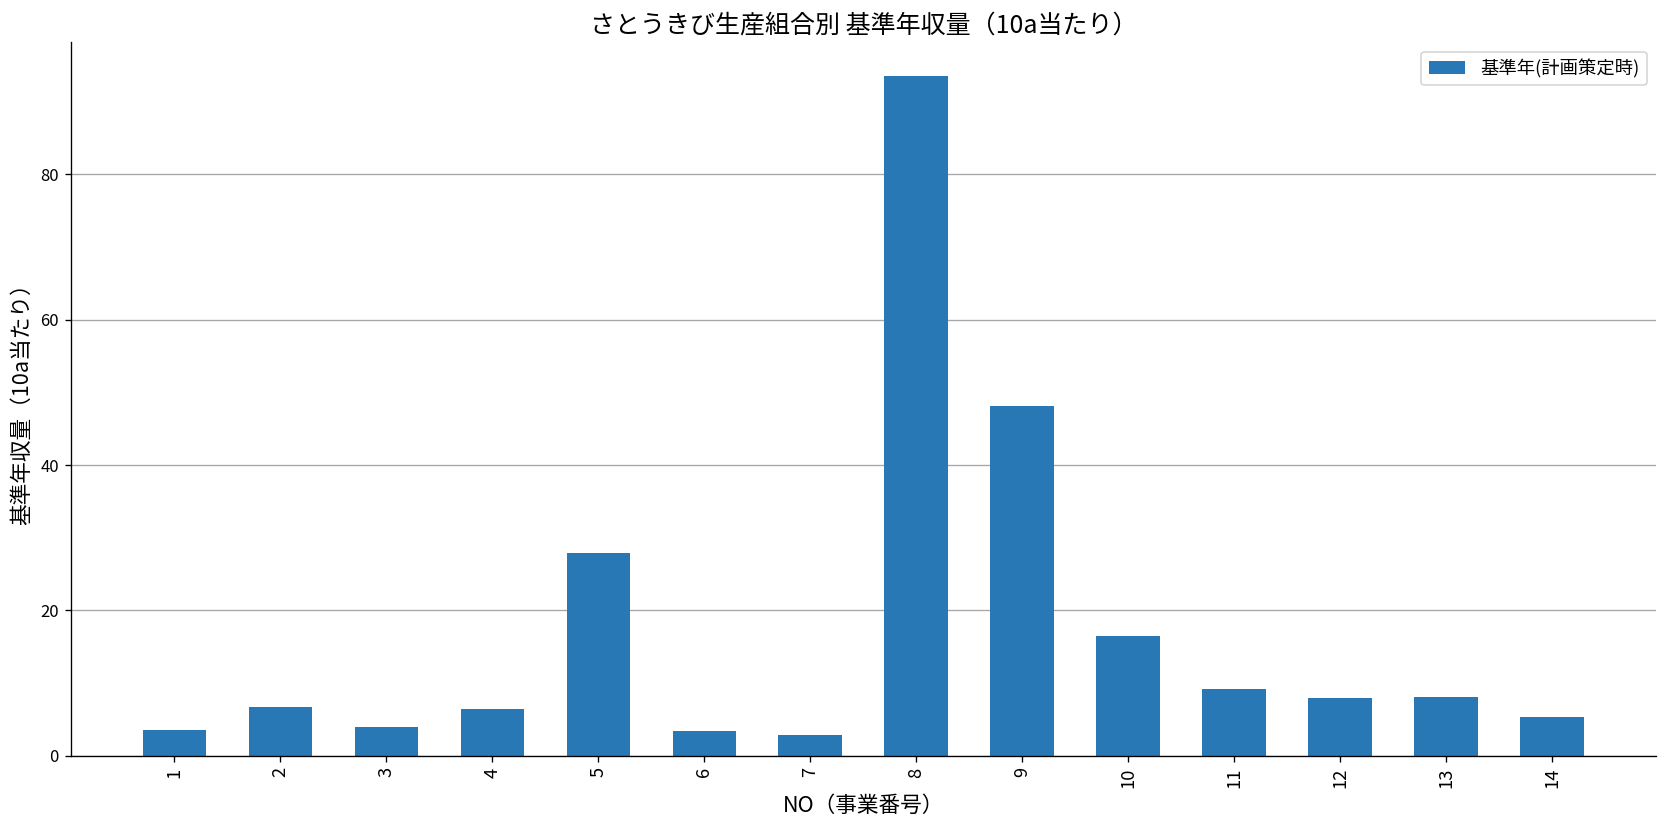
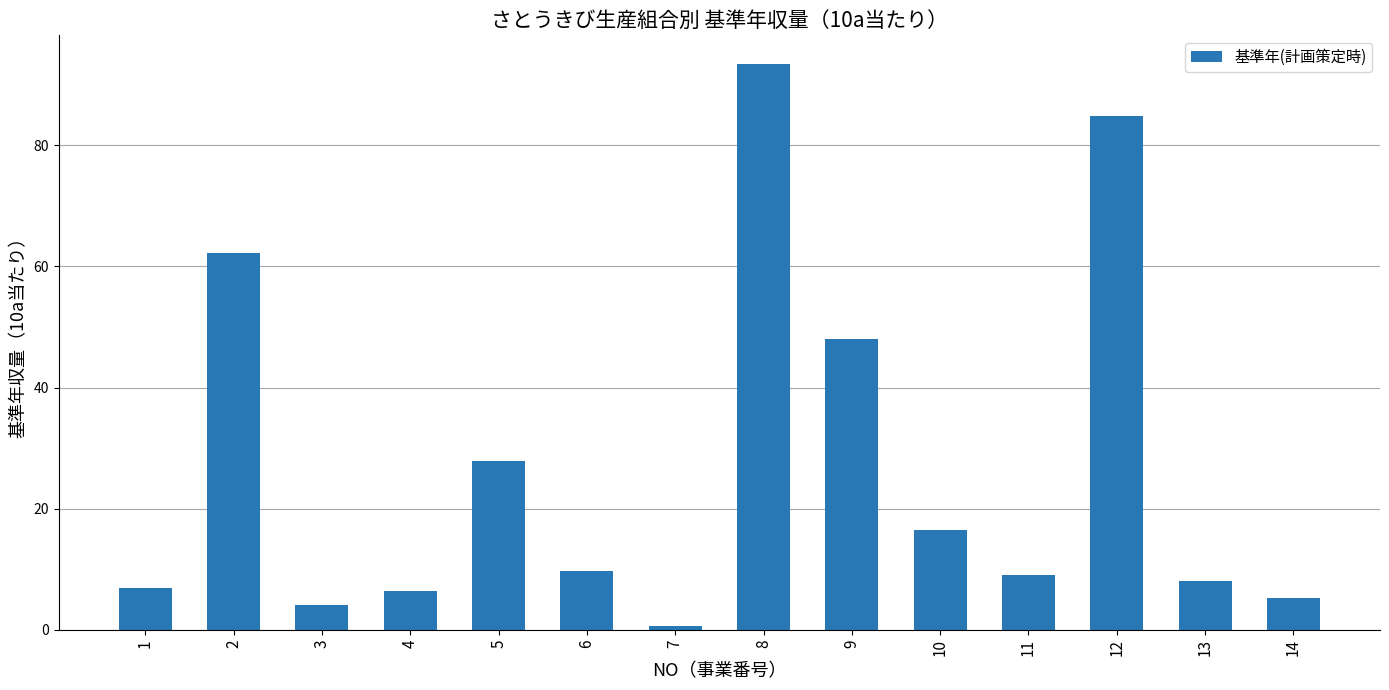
1: 4 -> 7
2: 7 -> 62
6: 3 -> 10
7: 3 -> 1
12: 8 -> 85
